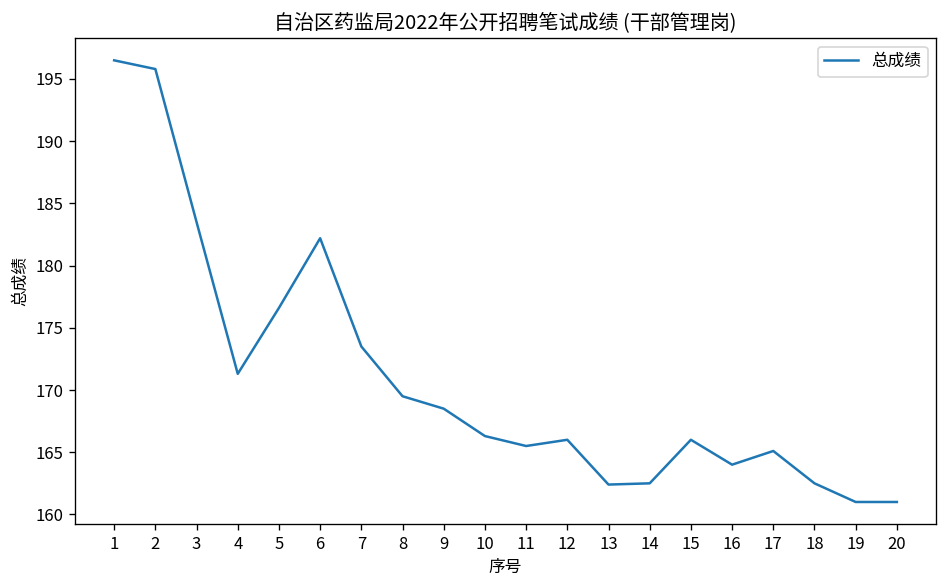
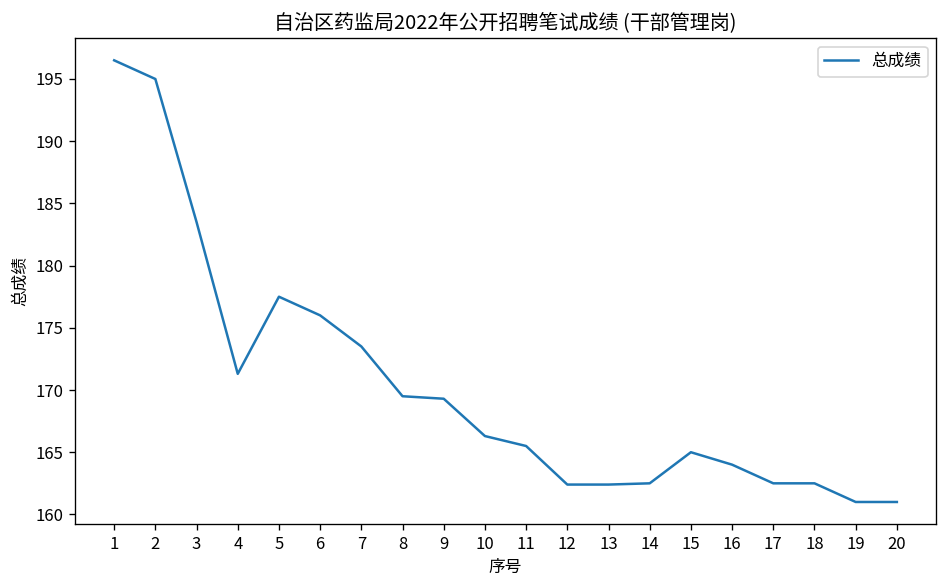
2: 195.8 -> 195.0
5: 176.6 -> 177.5
6: 182.2 -> 176.0
9: 168.5 -> 169.3
12: 166.0 -> 162.4
15: 166 -> 165
17: 165.1 -> 162.5
